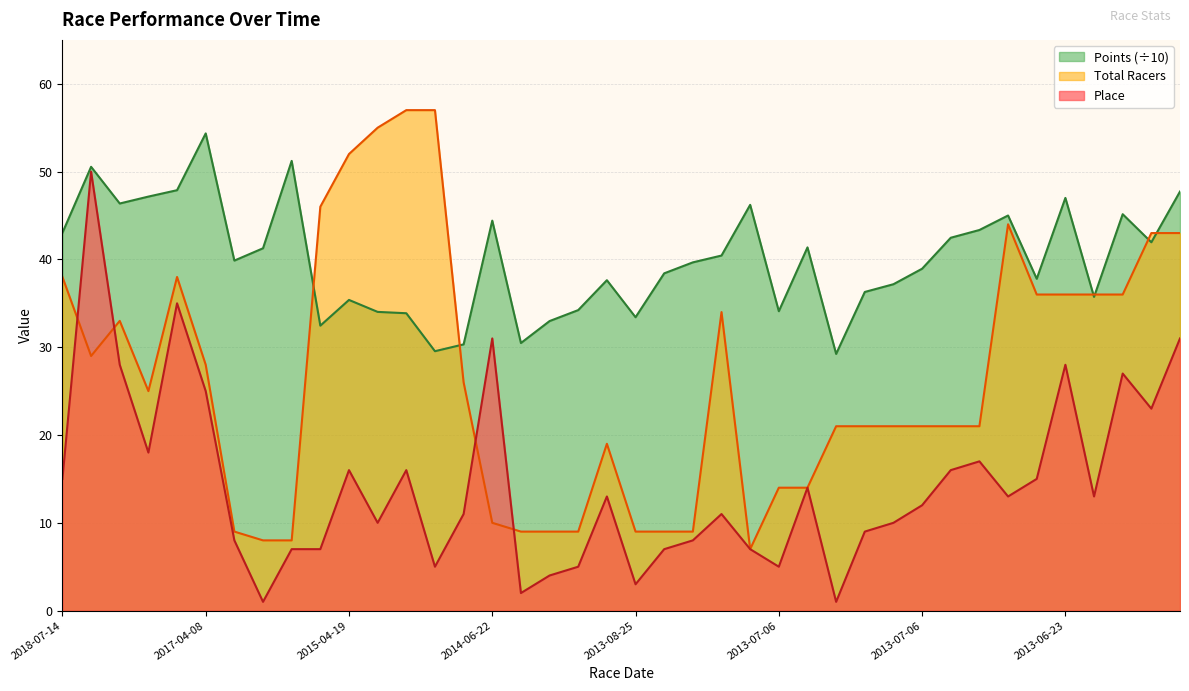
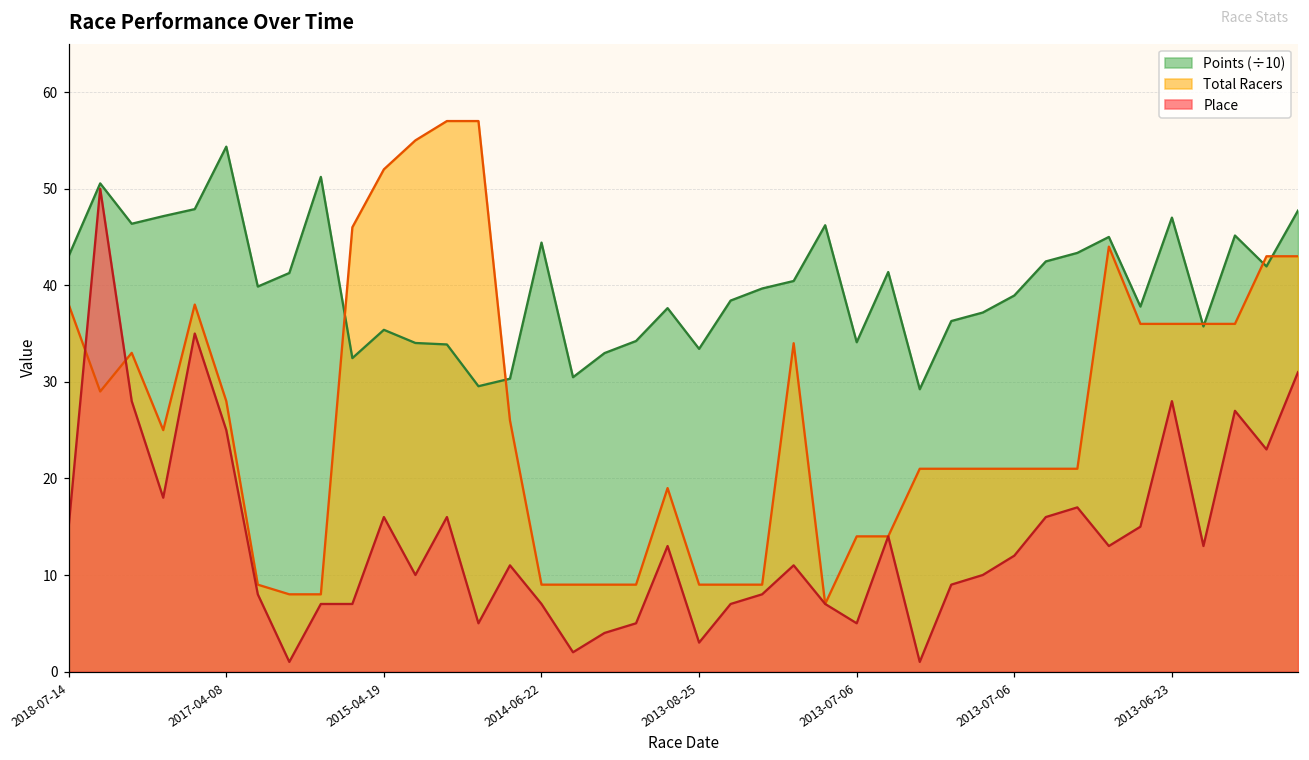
Total Racers, 2014-06-22: 10 -> 9
Place, 2014-06-22: 31 -> 7
